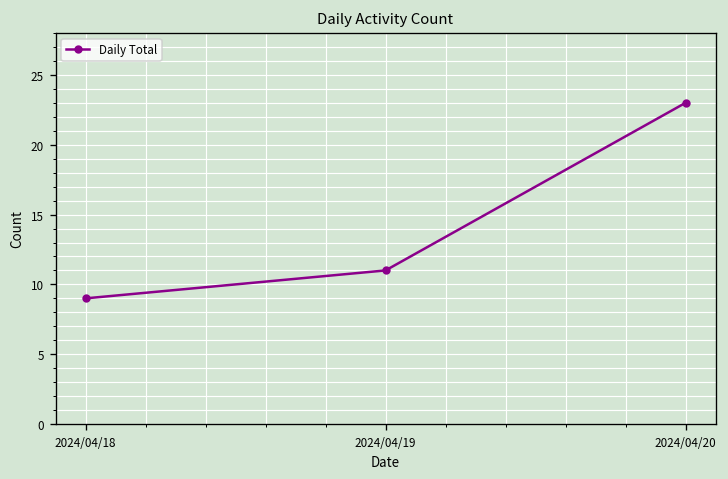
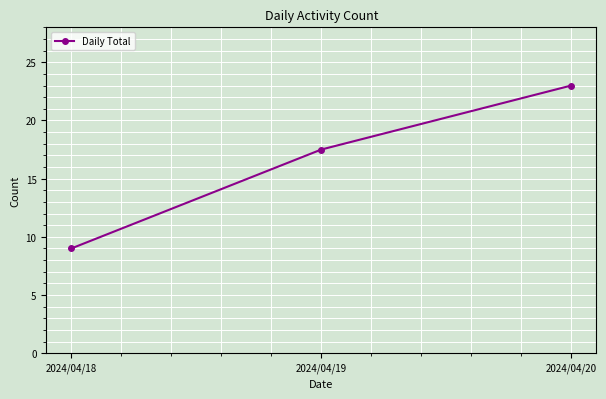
2024/04/19: 11.0 -> 17.5
